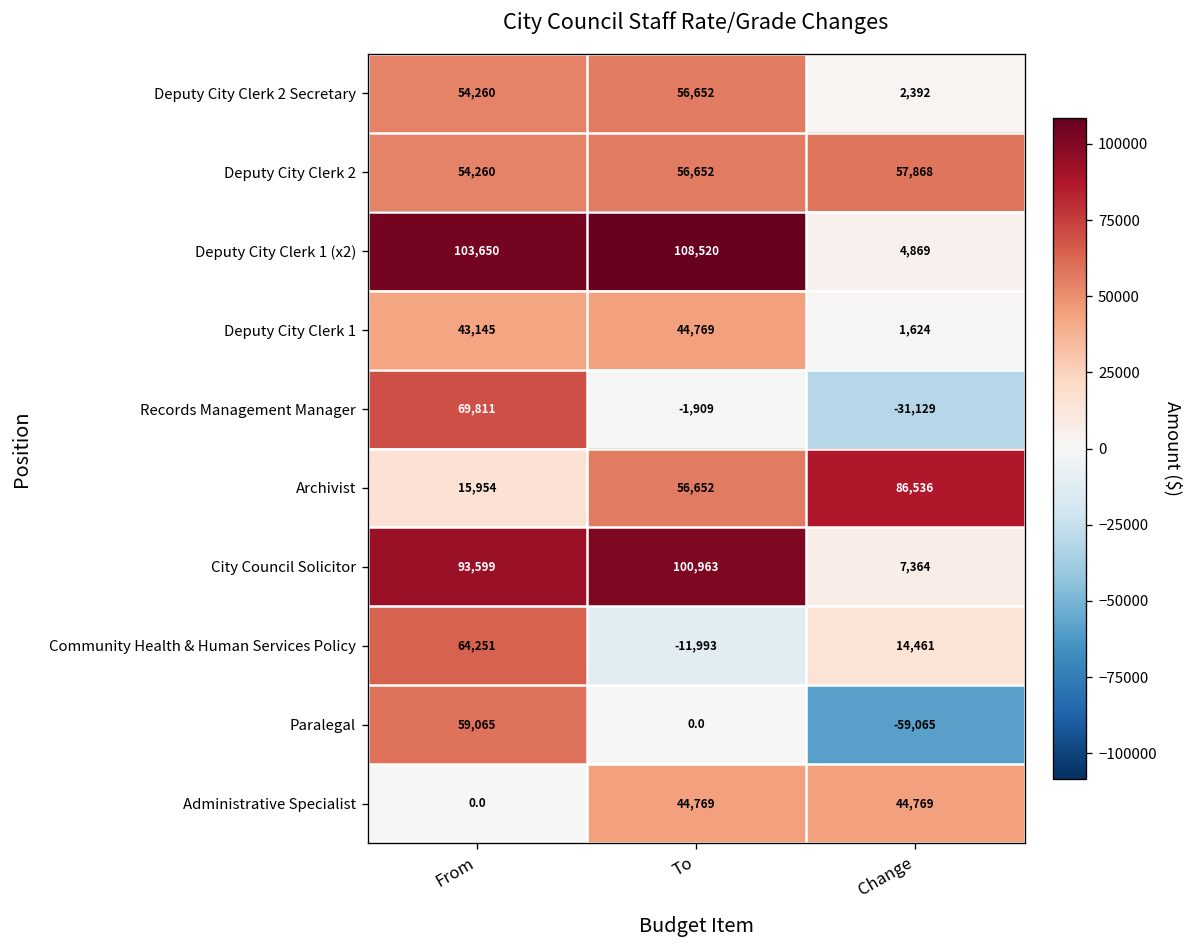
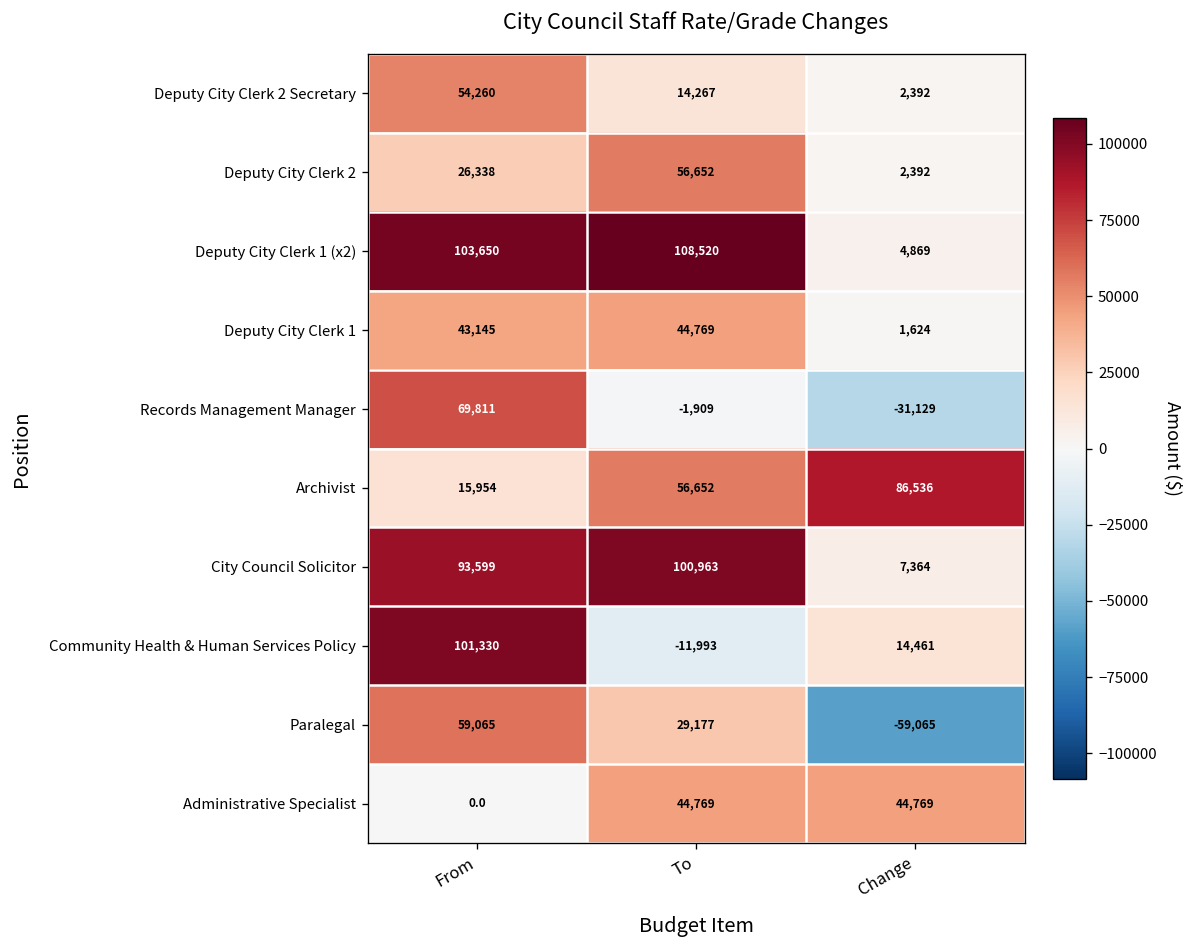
Deputy City Clerk 2 Secretary, To: 56,652 -> 14,267
Deputy City Clerk 2, From: 54,260 -> 26,338
Deputy City Clerk 2, Change: 57,868 -> 2,392
Community Health & Human Services Policy, From: 64,251 -> 101,330
Paralegal, To: 0.0 -> 29,177
